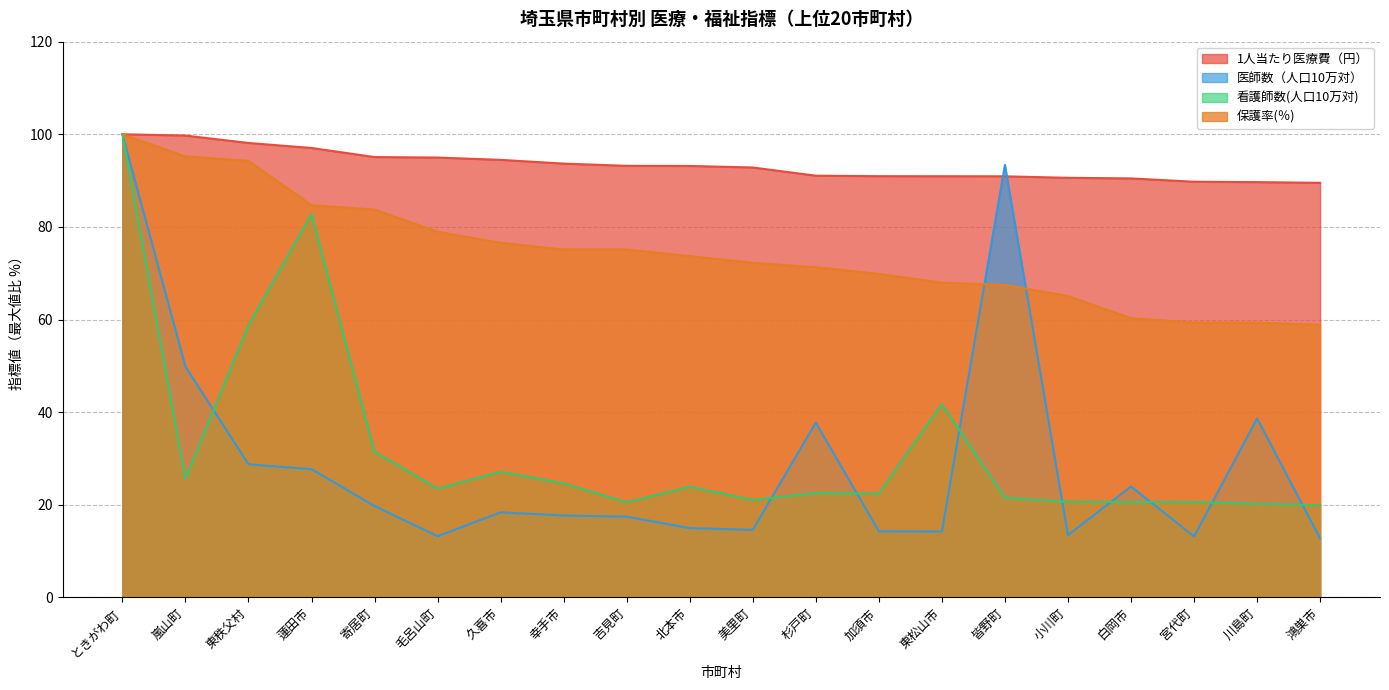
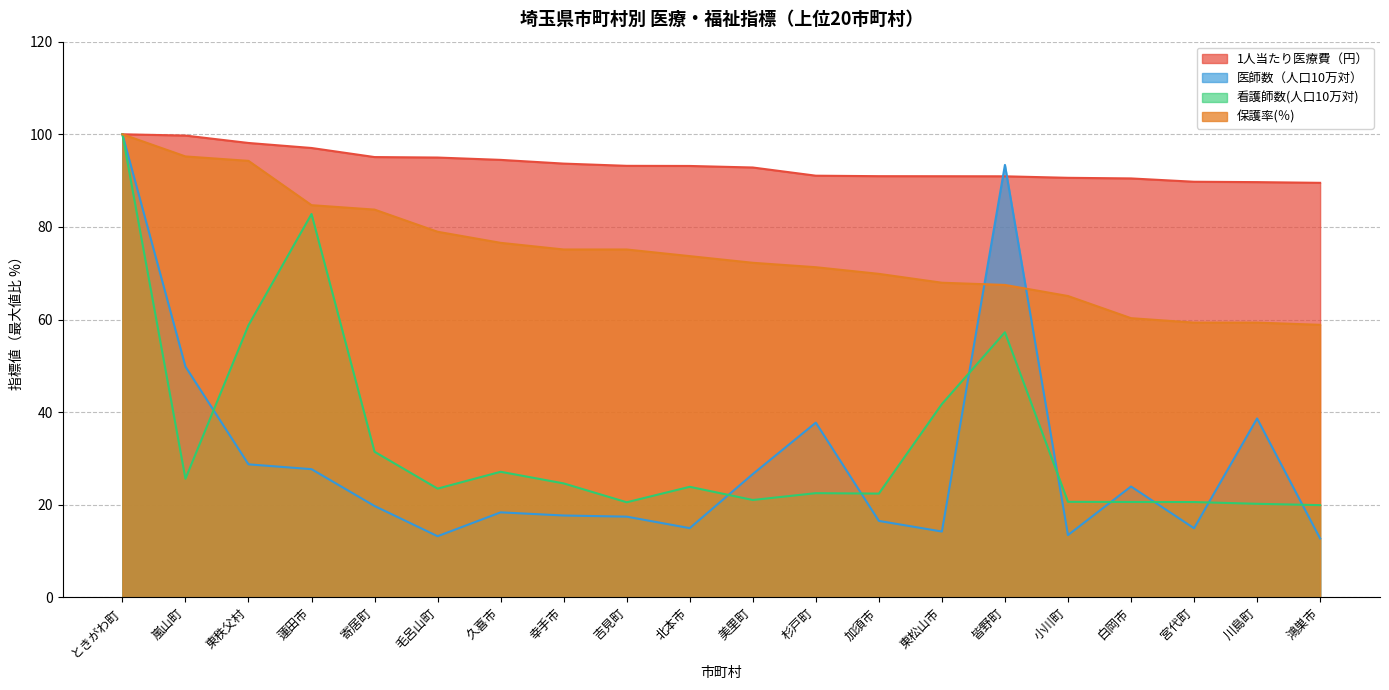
医師数（人口10万対）, 美里町: 15 -> 27
医師数（人口10万対）, 加須市: 14 -> 17
看護師数(人口10万対), 皆野町: 21 -> 57
医師数（人口10万対）, 宮代町: 13 -> 15
